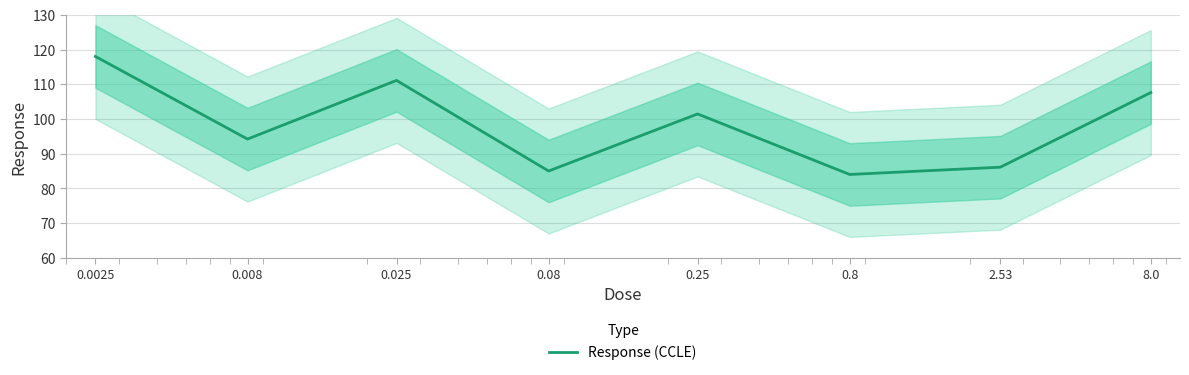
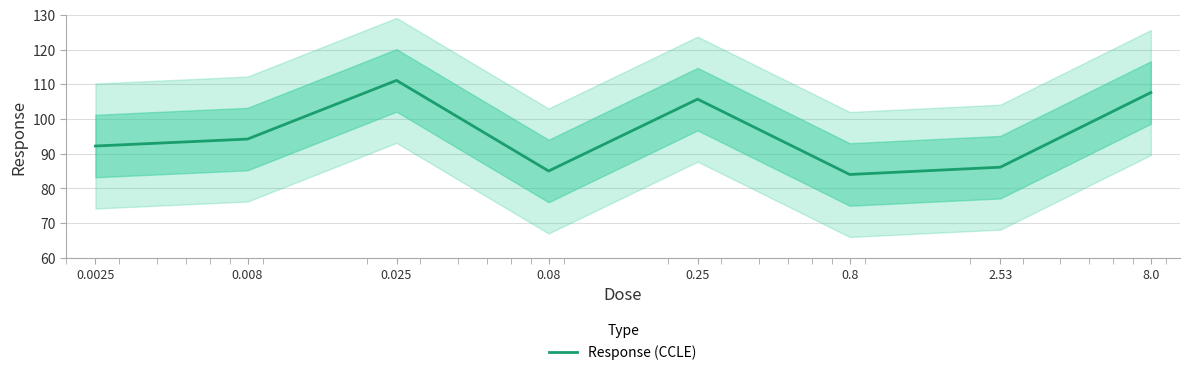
Response (CCLE), 0.0025: 118 -> 92
Response (CCLE), 0.25: 101 -> 106
